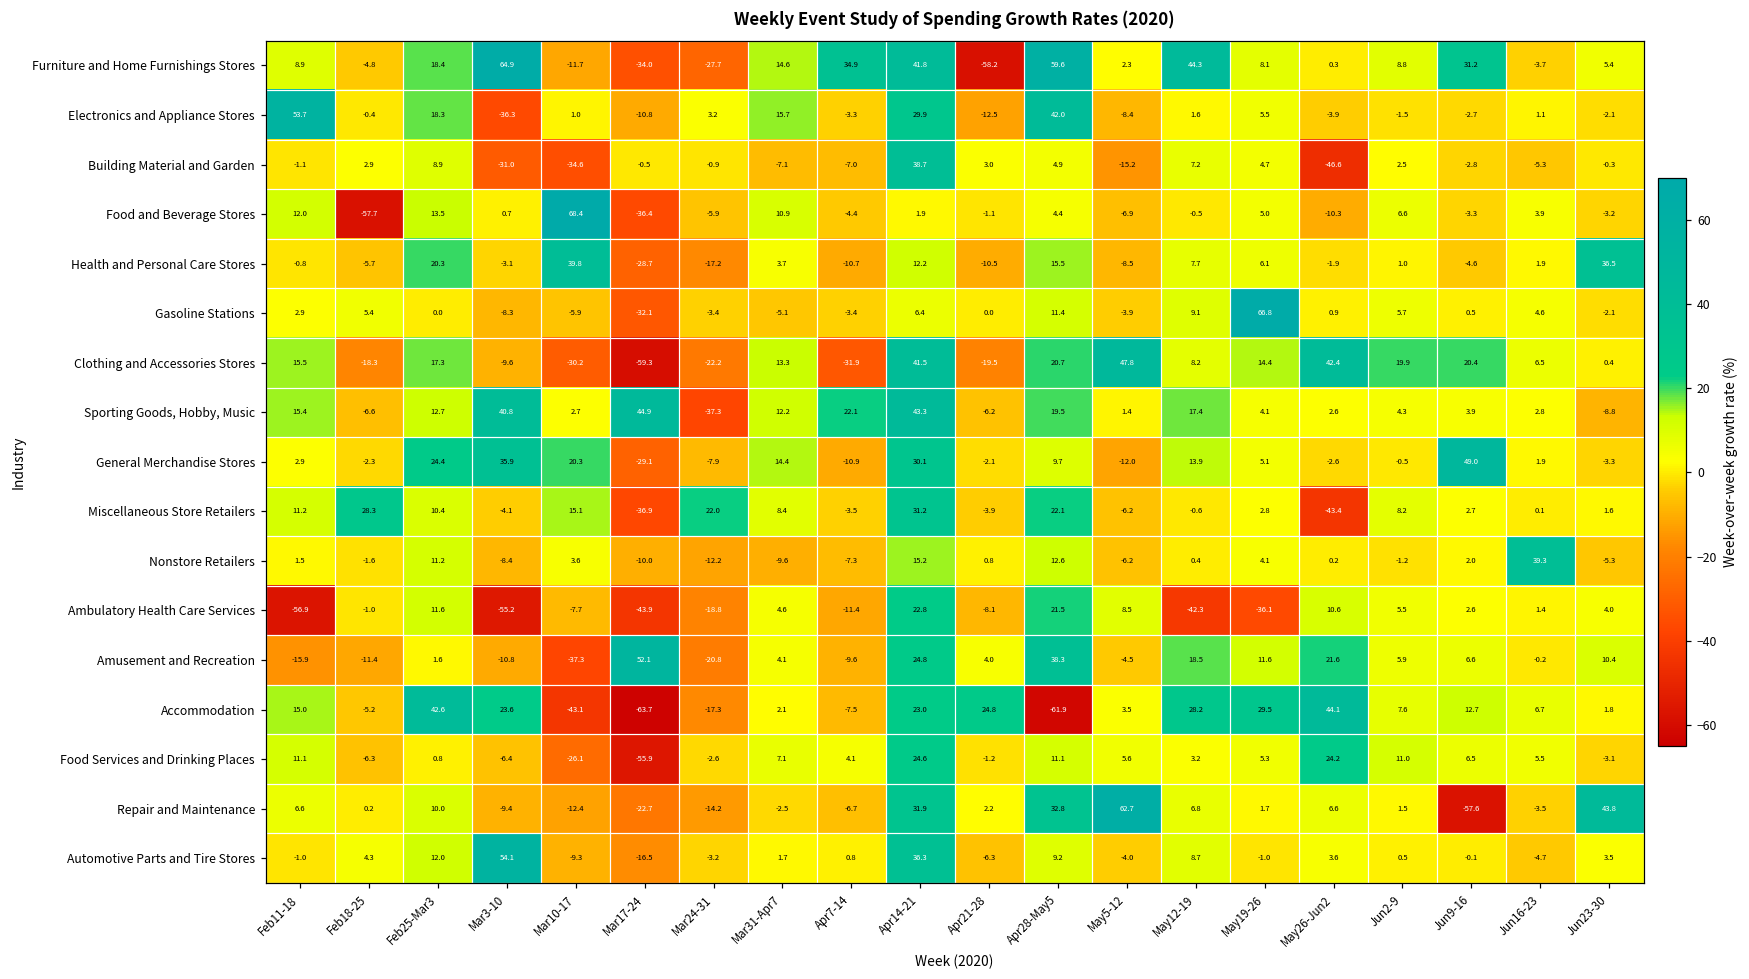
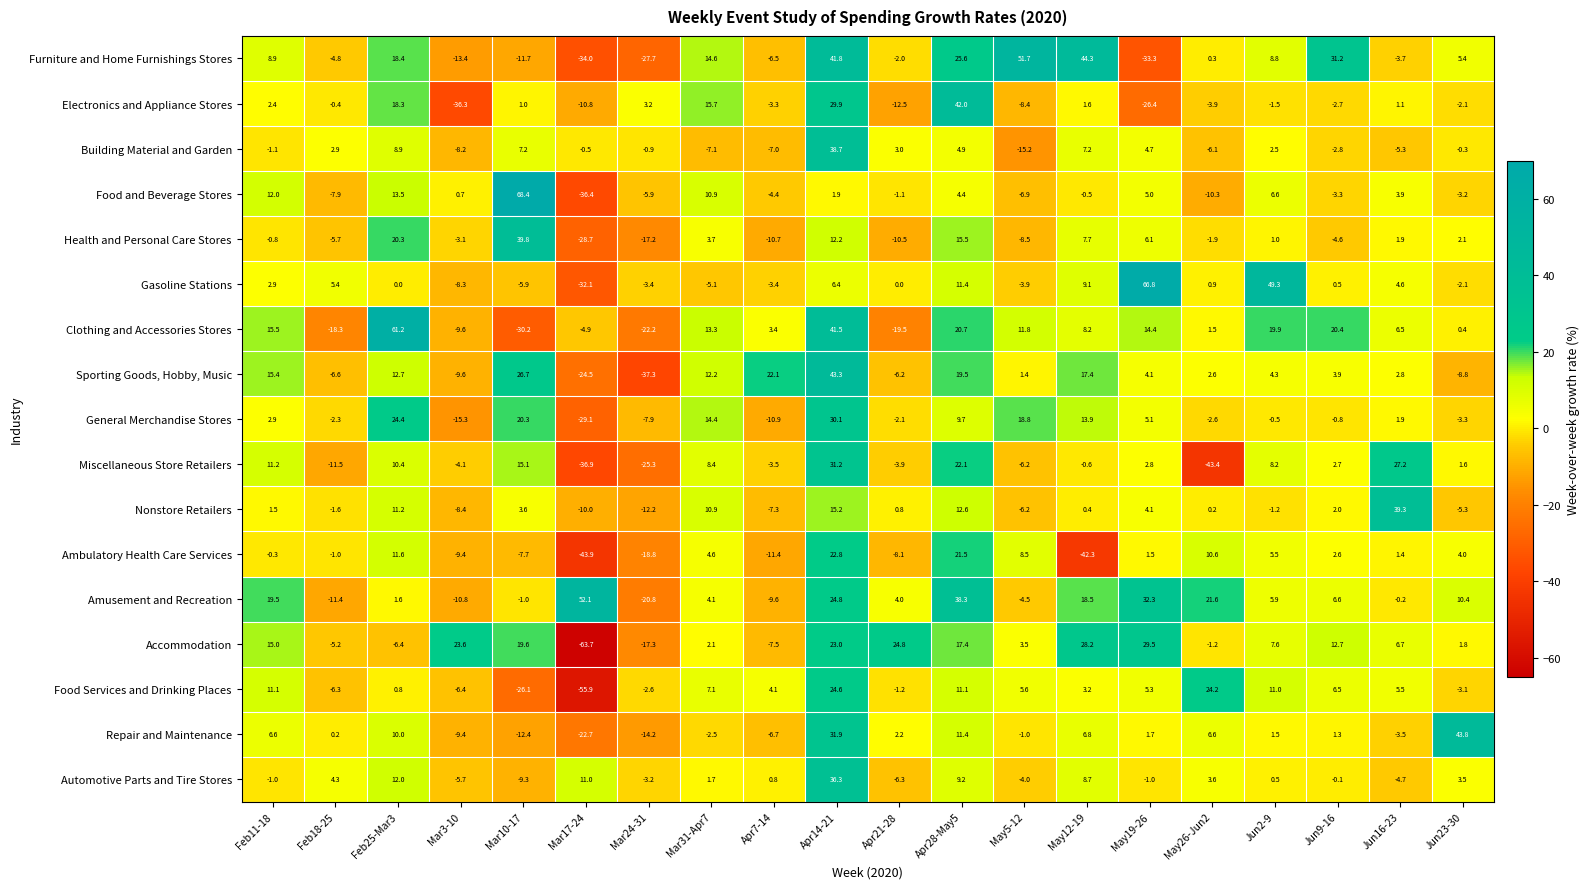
Furniture and Home Furnishings Stores, Mar3-10: 64.9 -> -13.4
Furniture and Home Furnishings Stores, Apr7-14: 34.9 -> -6.5
Furniture and Home Furnishings Stores, Apr21-28: -58.2 -> -2.0
Furniture and Home Furnishings Stores, Apr28-May5: 59.6 -> 25.6
Furniture and Home Furnishings Stores, May5-12: 2.3 -> 51.7
Furniture and Home Furnishings Stores, May19-26: 8.1 -> -33.3
Electronics and Appliance Stores, Feb11-18: 53.7 -> 2.4
Electronics and Appliance Stores, May19-26: 5.5 -> -26.4
Building Material and Garden, Mar3-10: -31.0 -> -8.2
Building Material and Garden, Mar10-17: -34.6 -> 7.2
Building Material and Garden, May26-Jun2: -46.6 -> -6.1
Food and Beverage Stores, Feb18-25: -57.7 -> -7.9
Health and Personal Care Stores, Jun23-30: 36.5 -> 2.1
Gasoline Stations, Jun2-9: 5.7 -> 49.3
Clothing and Accessories Stores, Feb25-Mar3: 17.3 -> 61.2
Clothing and Accessories Stores, Mar17-24: -59.3 -> -4.9
Clothing and Accessories Stores, Apr7-14: -31.9 -> 3.4
Clothing and Accessories Stores, May5-12: 47.8 -> 11.8
Clothing and Accessories Stores, May26-Jun2: 42.4 -> 1.5
Sporting Goods, Hobby, Music, Mar3-10: 40.8 -> -9.6
Sporting Goods, Hobby, Music, Mar10-17: 2.7 -> 26.7
Sporting Goods, Hobby, Music, Mar17-24: 44.9 -> -24.5
General Merchandise Stores, Mar3-10: 35.9 -> -15.3
General Merchandise Stores, May5-12: -12.0 -> 18.8
General Merchandise Stores, Jun9-16: 49.0 -> -0.8
Miscellaneous Store Retailers, Feb18-25: 28.3 -> -11.5
Miscellaneous Store Retailers, Mar24-31: 22.0 -> -25.3
Miscellaneous Store Retailers, Jun16-23: 0.1 -> 27.2
Nonstore Retailers, Mar31-Apr7: -9.6 -> 10.9
Ambulatory Health Care Services, Feb11-18: -56.9 -> -0.3
Ambulatory Health Care Services, Mar3-10: -55.2 -> -9.4
Ambulatory Health Care Services, May19-26: -36.1 -> 1.5
Amusement and Recreation, Feb11-18: -15.9 -> 19.5
Amusement and Recreation, Mar10-17: -37.3 -> -1.0
Amusement and Recreation, May19-26: 11.6 -> 32.3
Accommodation, Feb25-Mar3: 42.6 -> -6.4
Accommodation, Mar10-17: -43.1 -> 19.6
Accommodation, Apr28-May5: -61.9 -> 17.4
Accommodation, May26-Jun2: 44.1 -> -1.2
Repair and Maintenance, Apr28-May5: 32.8 -> 11.4
Repair and Maintenance, May5-12: 62.7 -> -1.0
Repair and Maintenance, Jun9-16: -57.6 -> 1.3
Automotive Parts and Tire Stores, Mar3-10: 54.1 -> -5.7
Automotive Parts and Tire Stores, Mar17-24: -16.5 -> 11.0
